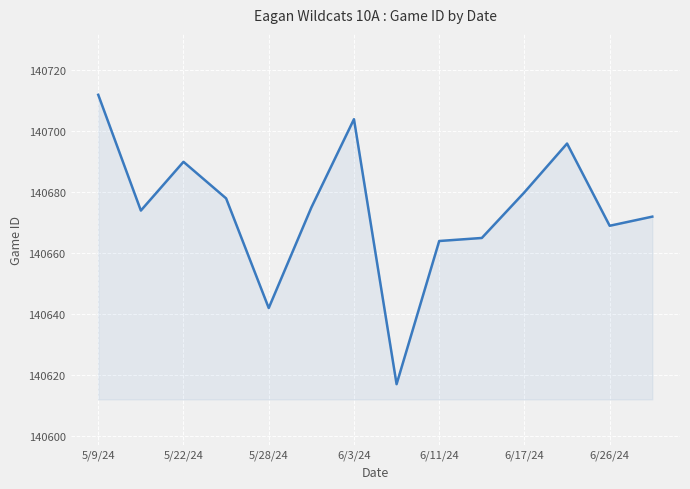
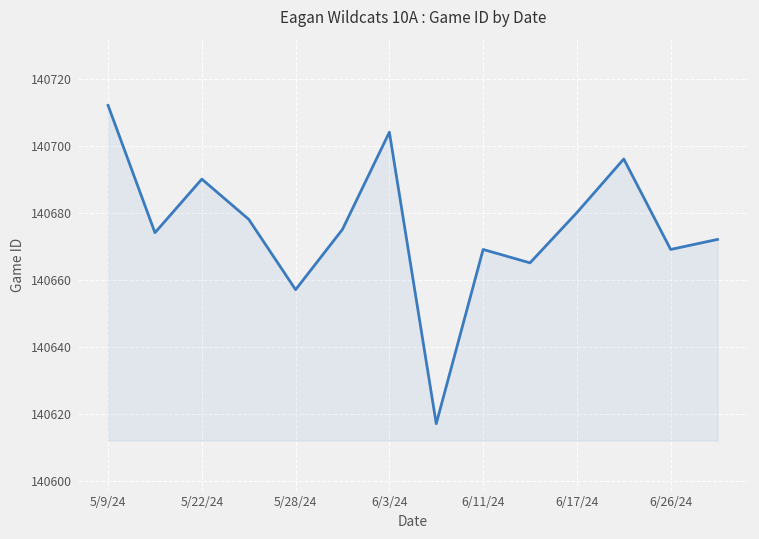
5/28/24: 140642 -> 140657
6/11/24: 140664 -> 140669
